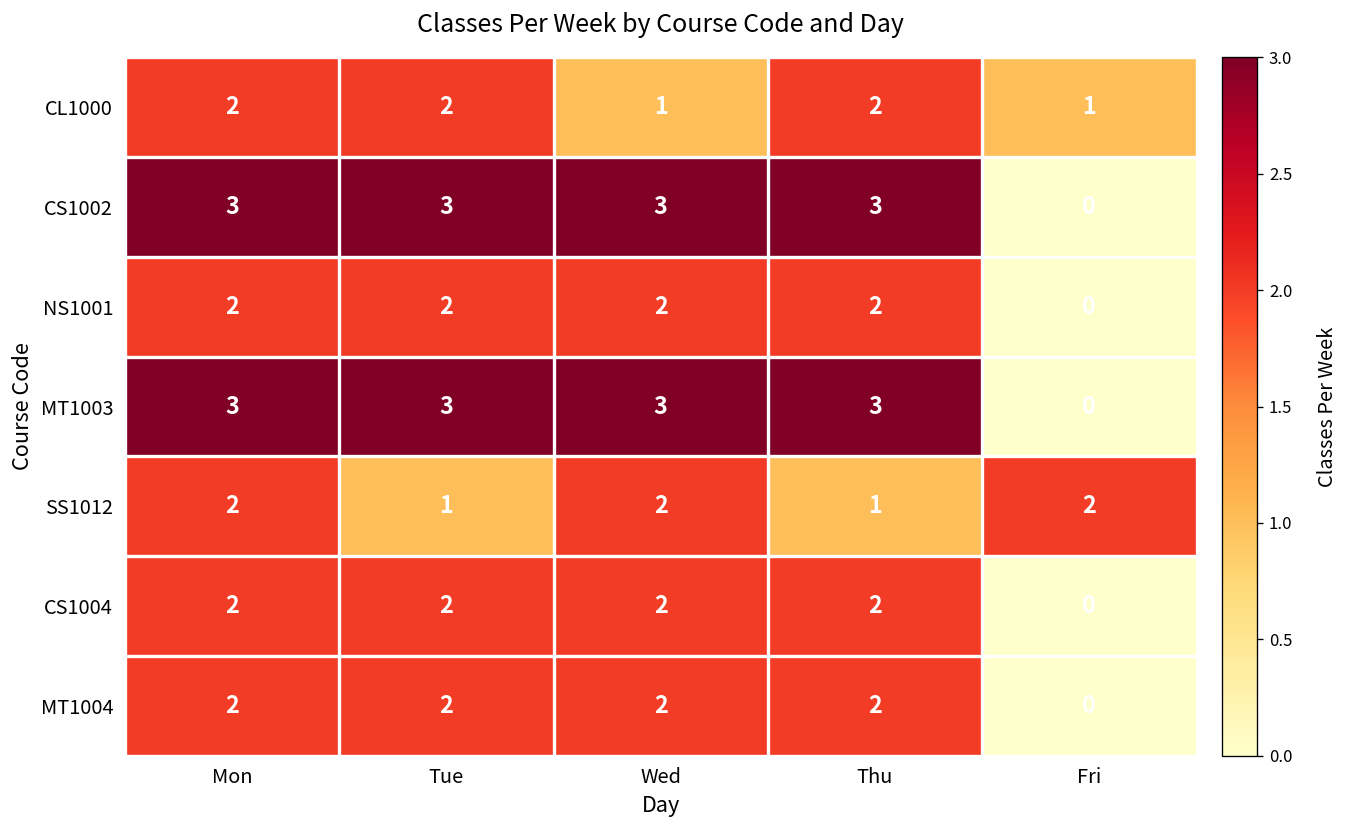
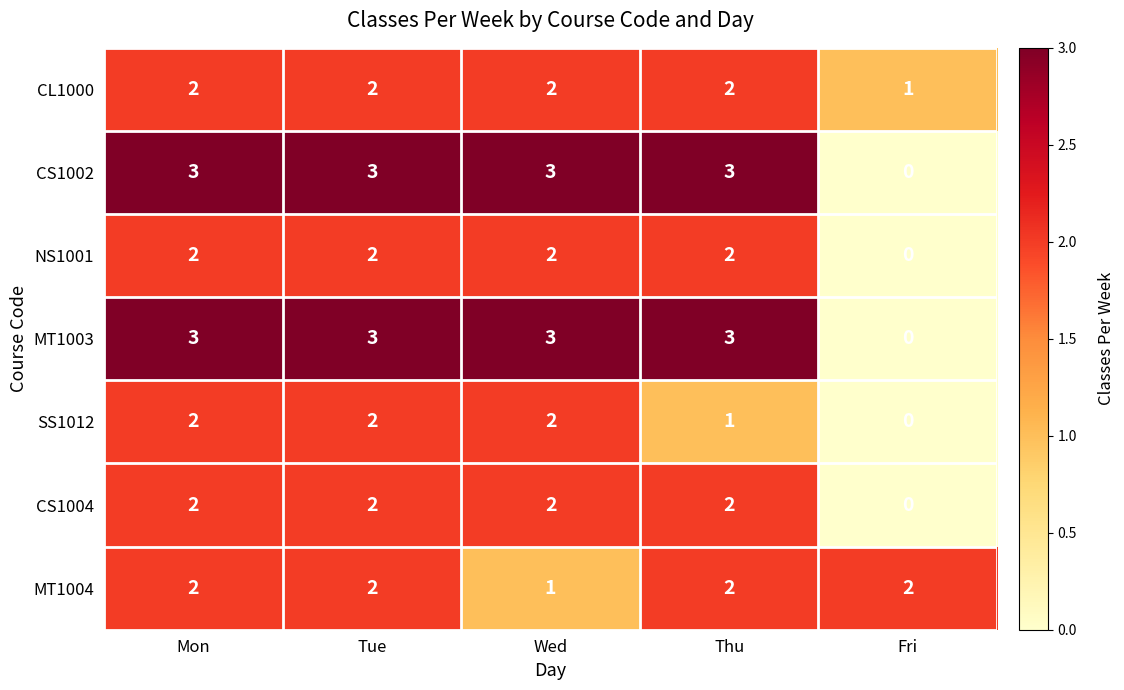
CL1000, Wed: 1 -> 2
SS1012, Tue: 1 -> 2
SS1012, Fri: 2 -> 0
MT1004, Wed: 2 -> 1
MT1004, Fri: 0 -> 2
